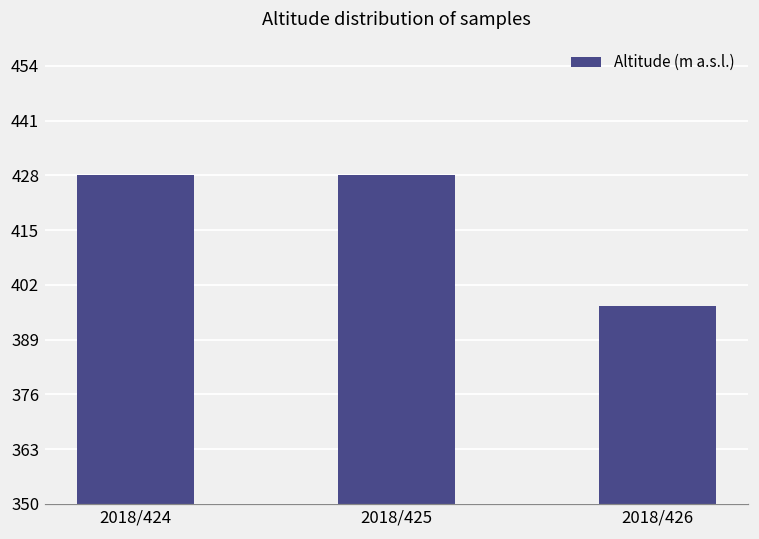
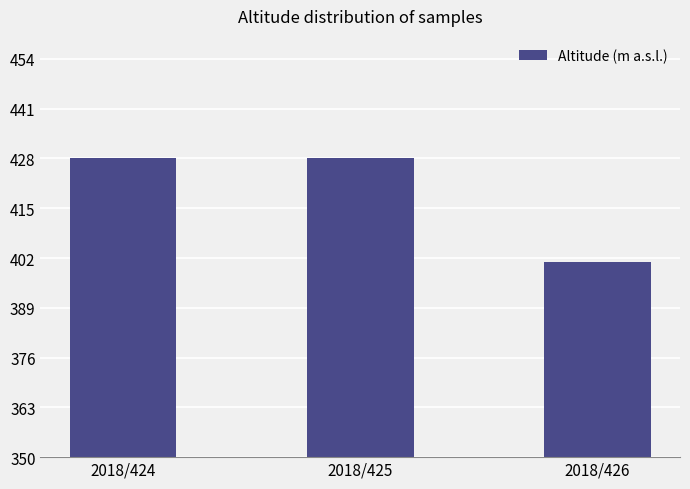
2018/426: 397 -> 401
